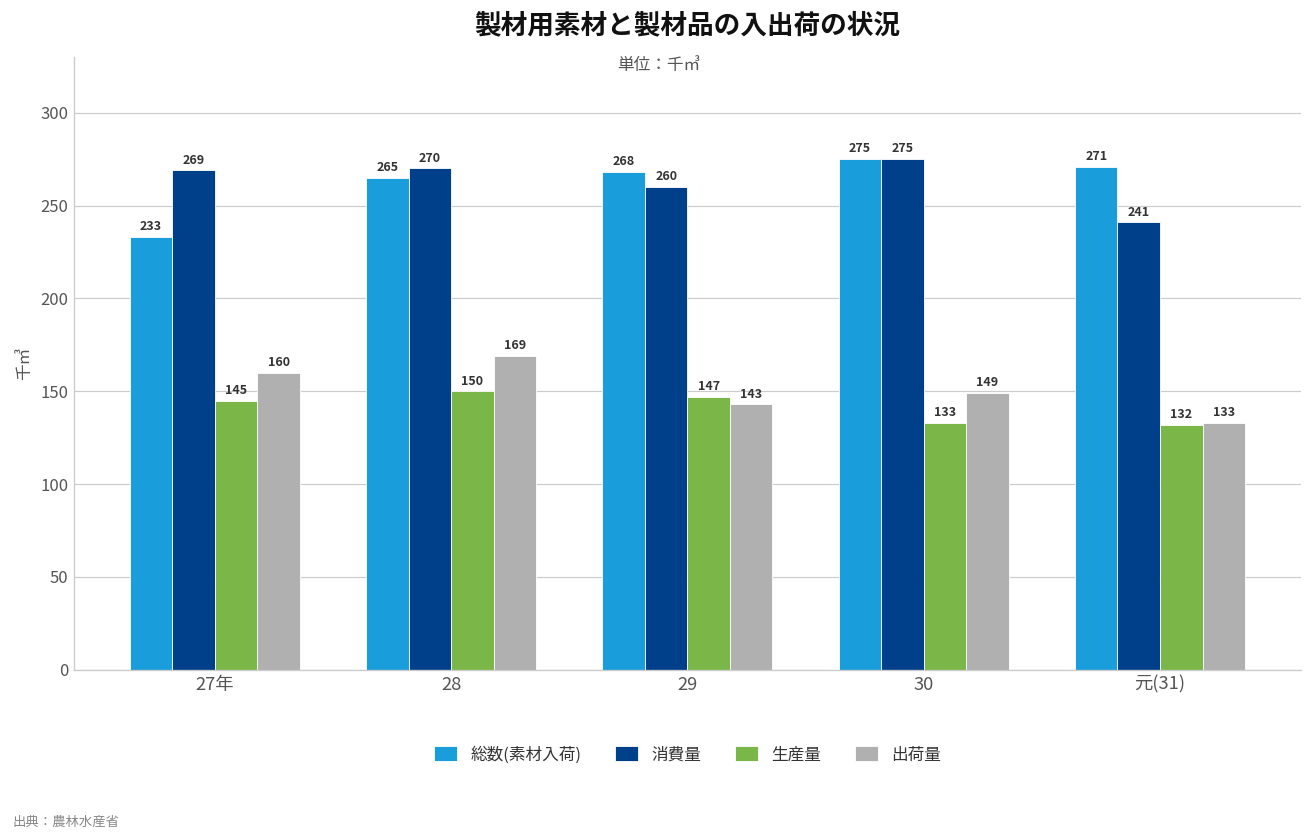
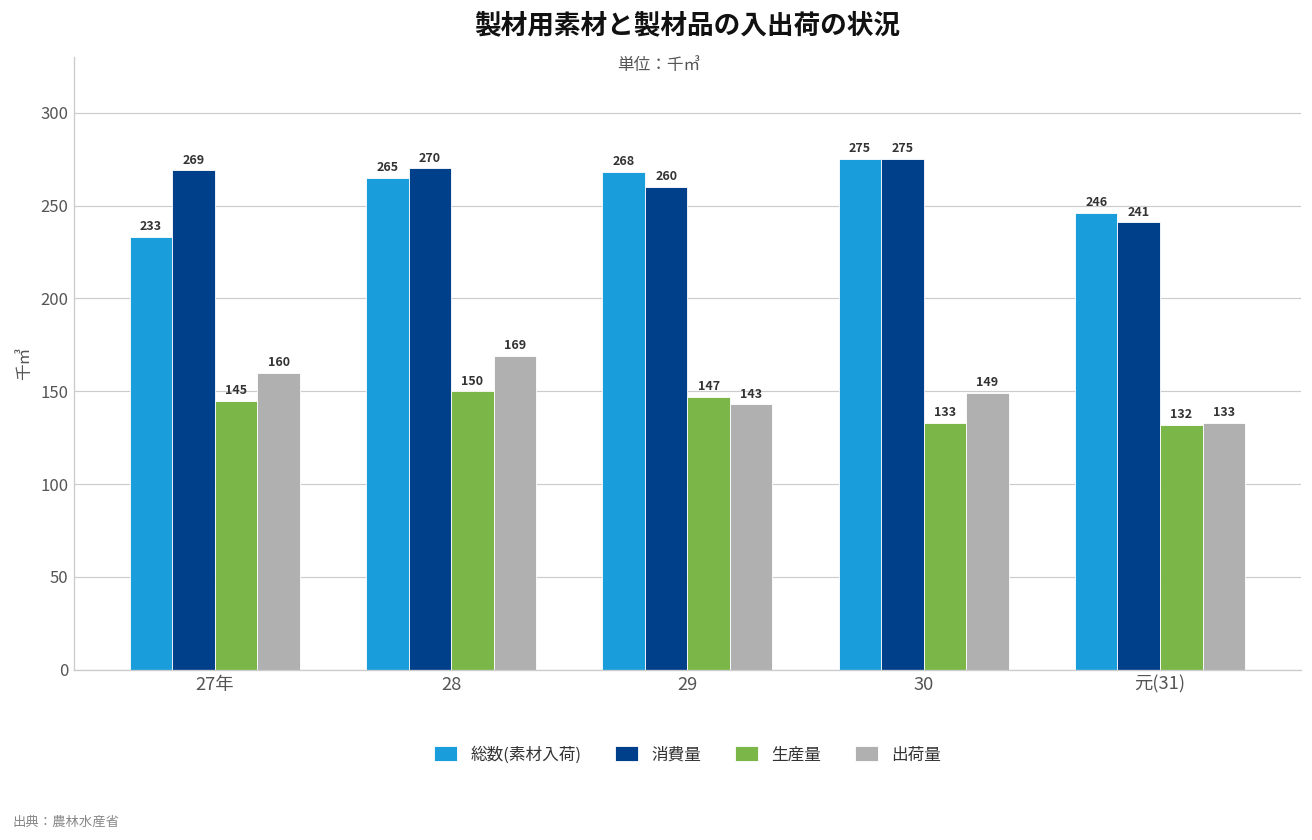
総数(素材入荷), 元(31): 271 -> 246
